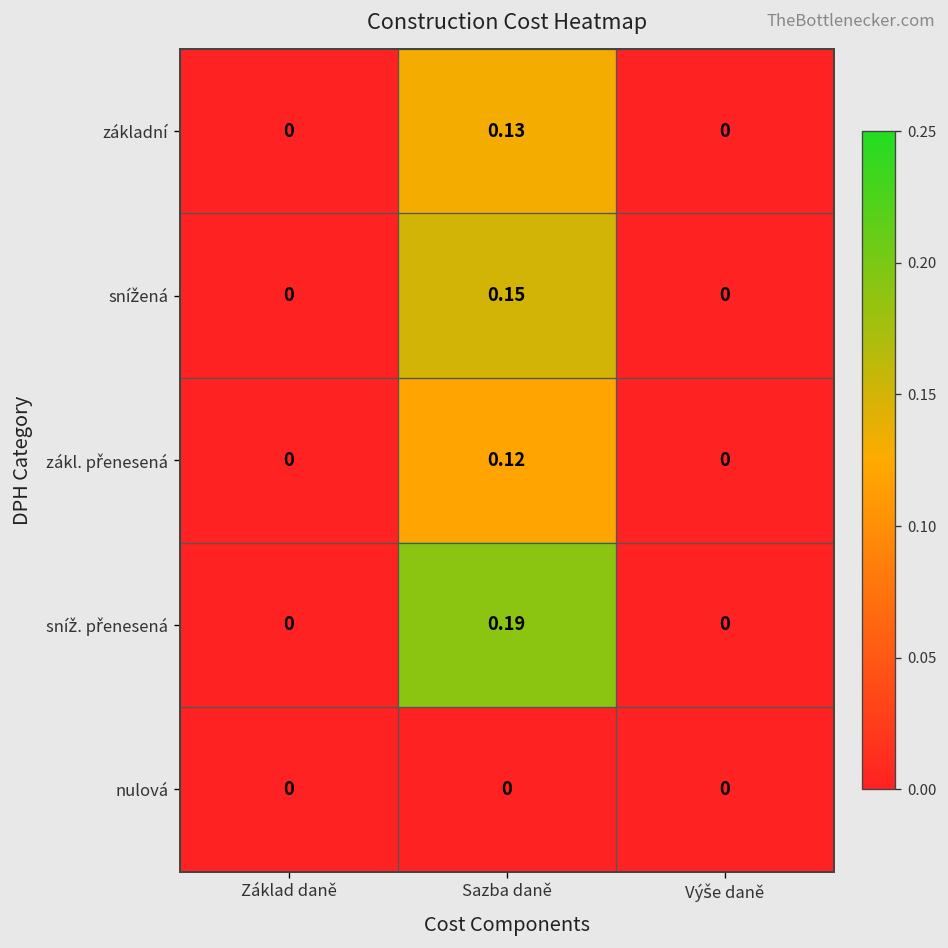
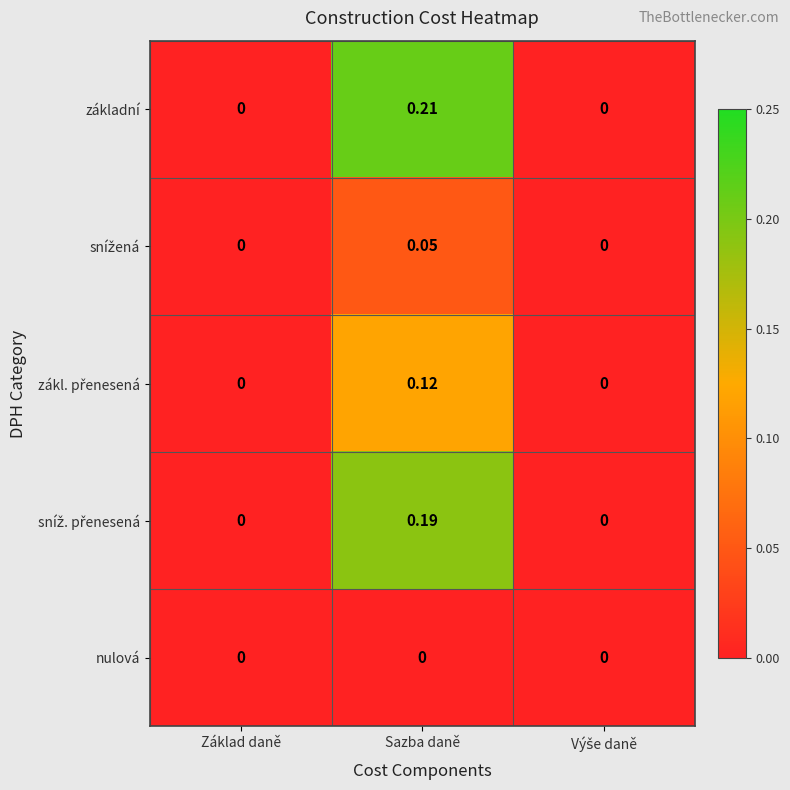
základní, Sazba daně: 0.13 -> 0.21
snížená, Sazba daně: 0.15 -> 0.05
